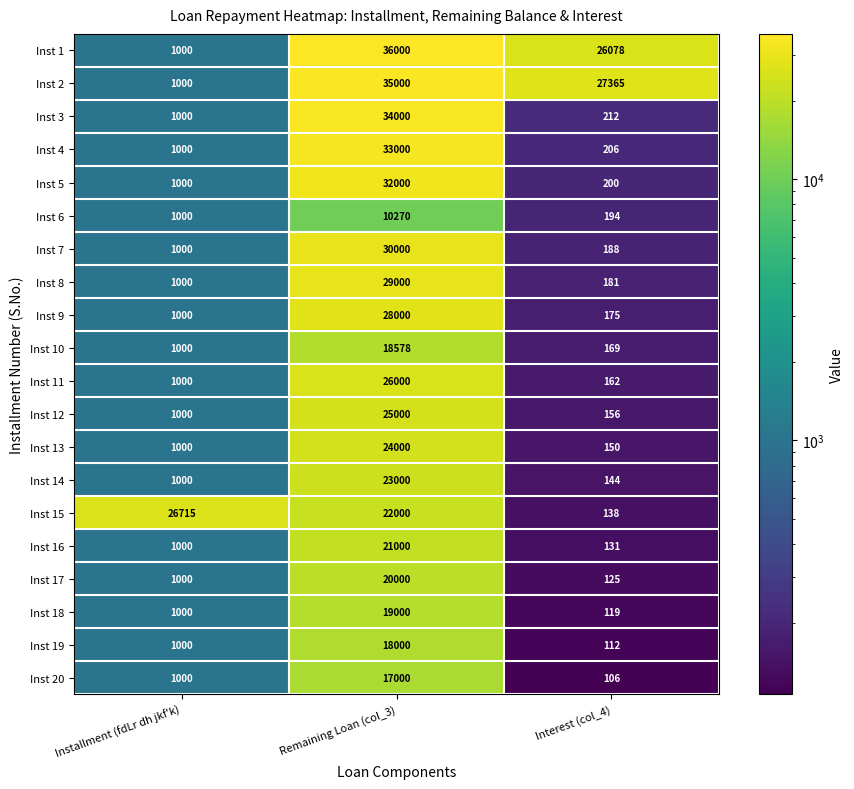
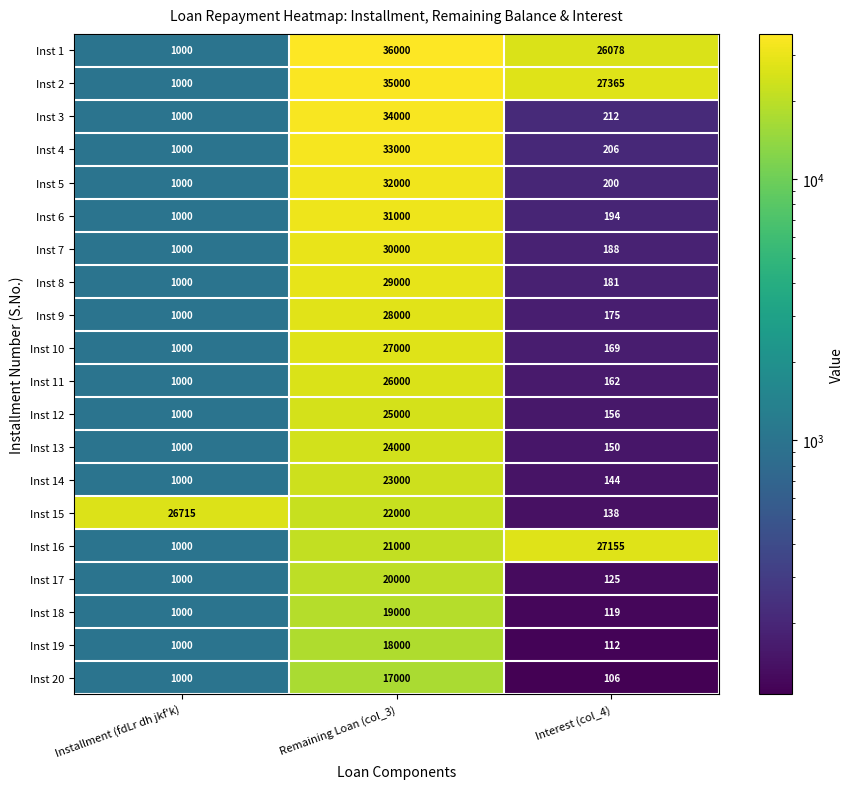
Inst 6, Remaining Loan (col_3): 10270 -> 31000
Inst 10, Remaining Loan (col_3): 18578 -> 27000
Inst 16, Interest (col_4): 131 -> 27155
